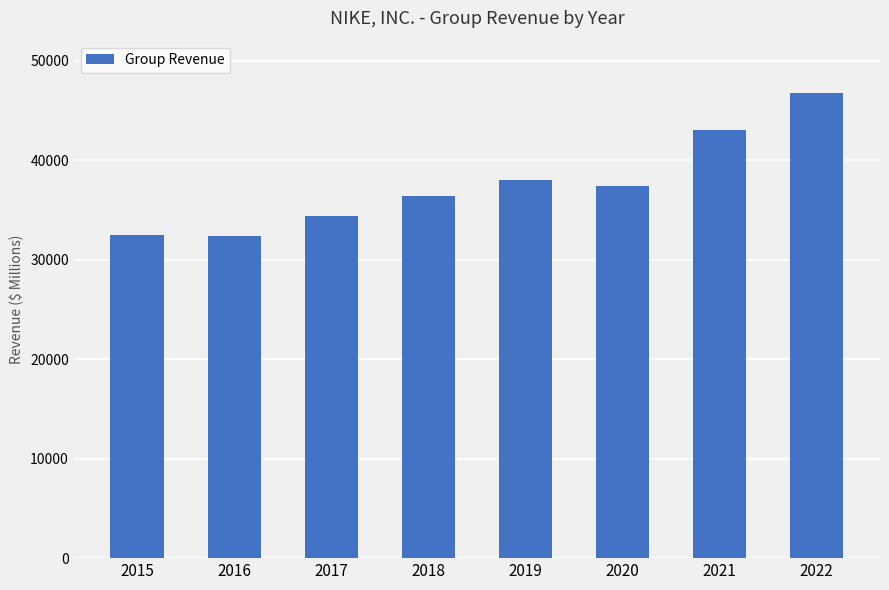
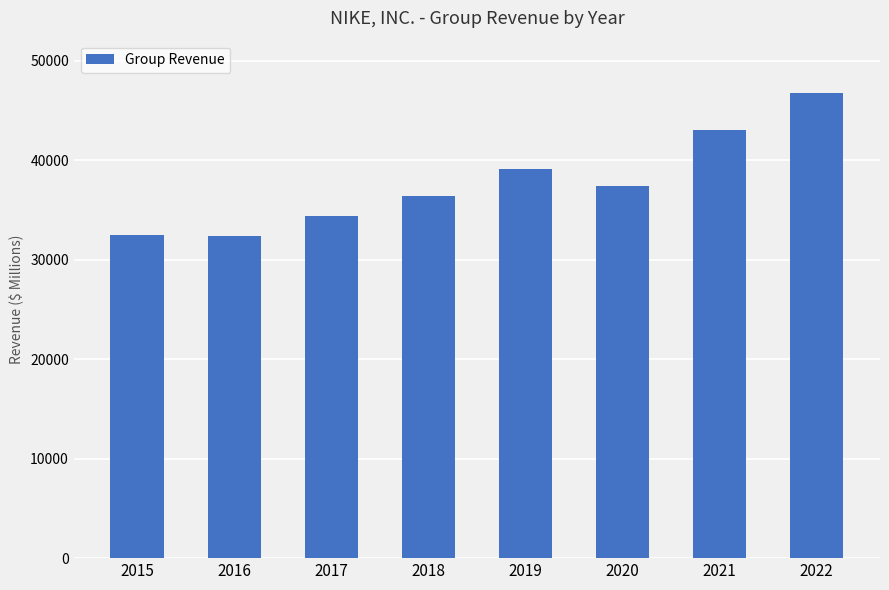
2019: 38000 -> 39000
